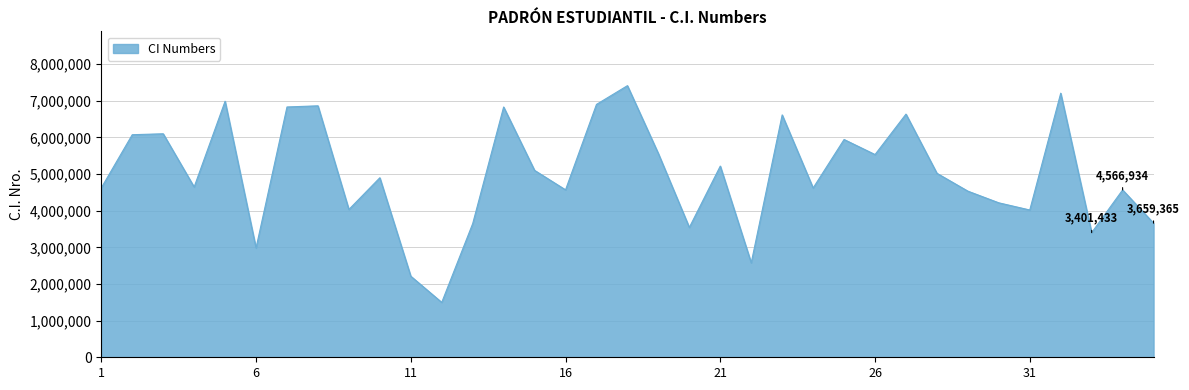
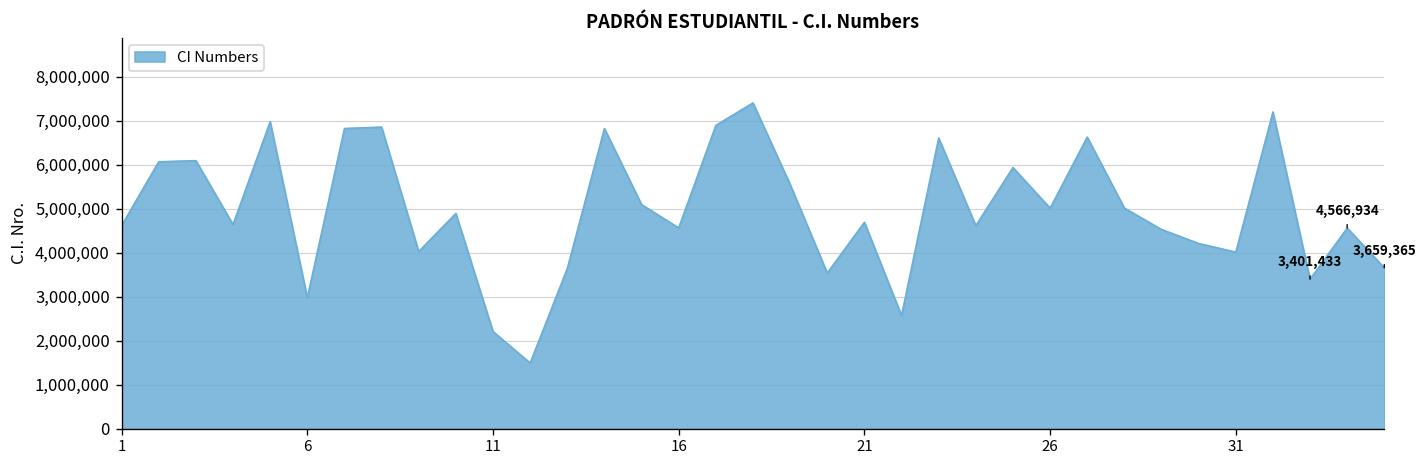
21: 5,200,000 -> 4,700,000
26: 5,500,000 -> 5,000,000
